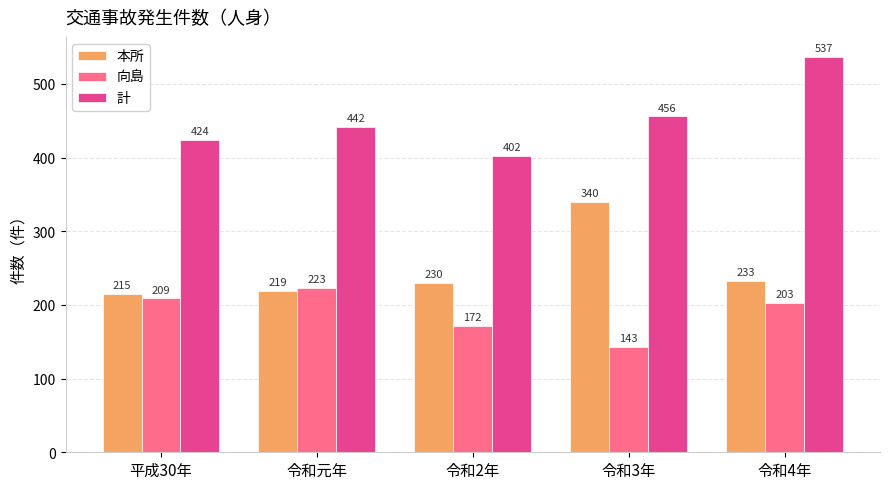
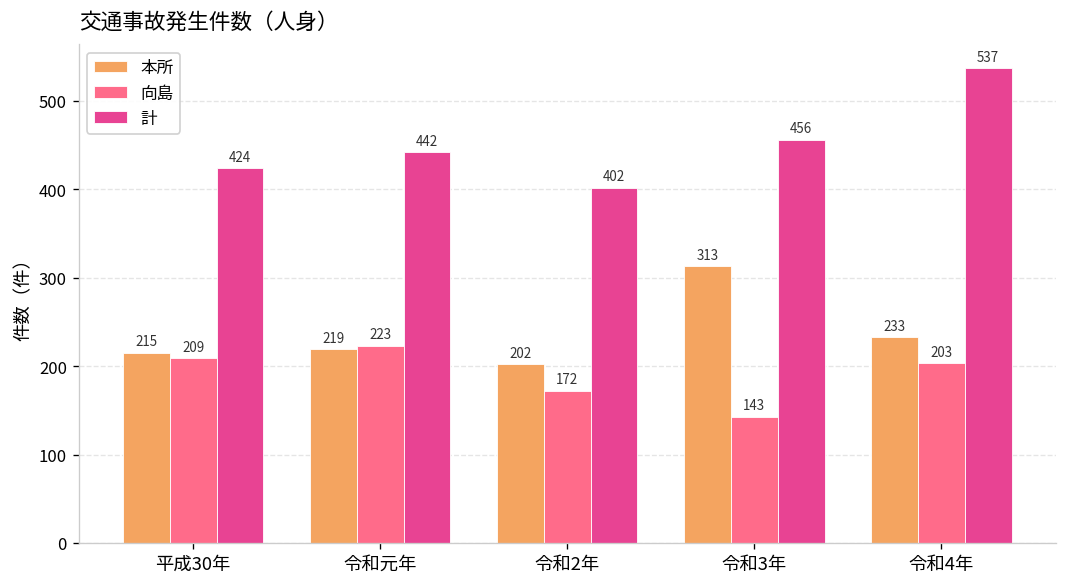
本所, 令和2年: 230 -> 202
本所, 令和3年: 340 -> 313
